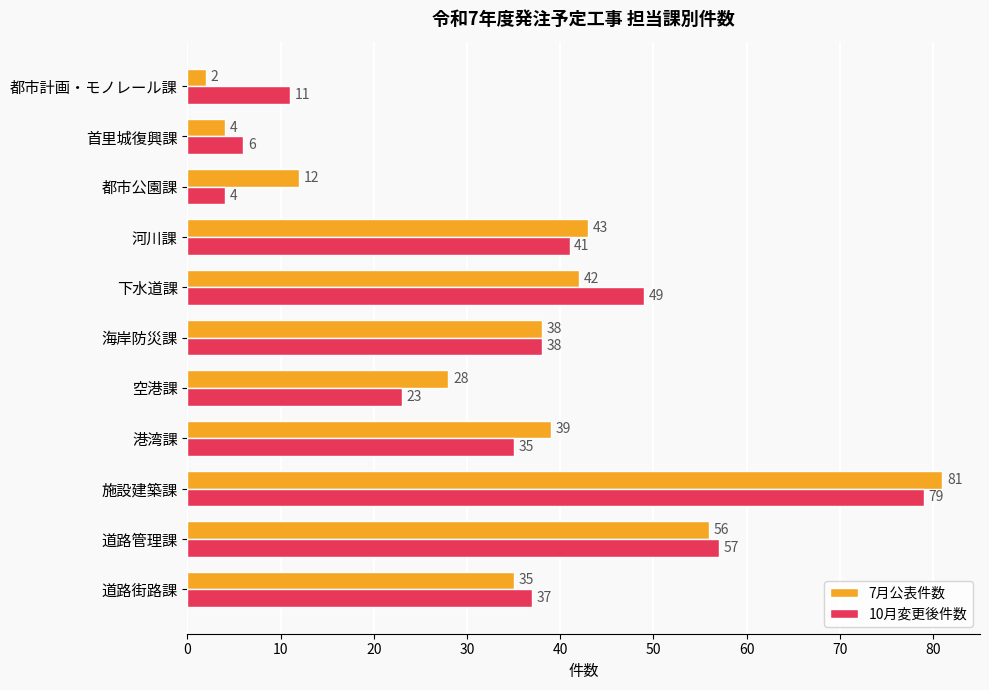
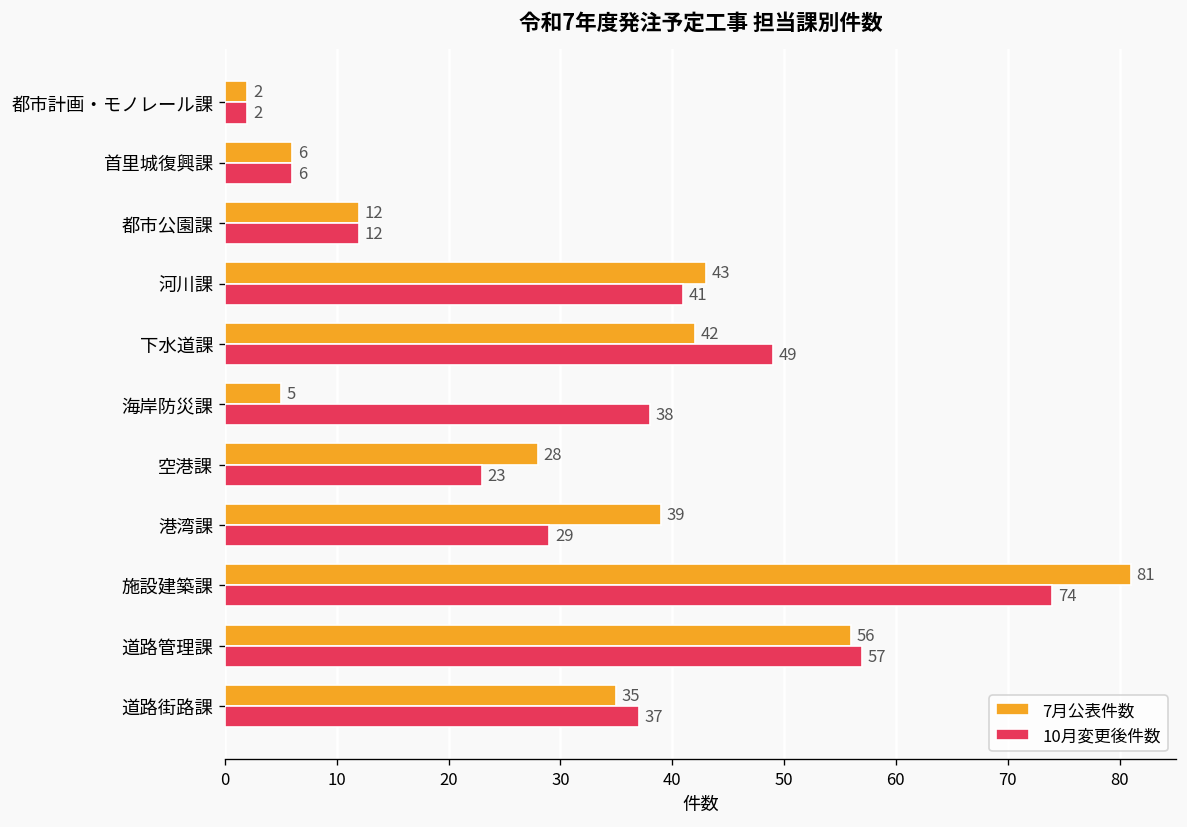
10月変更後件数, 都市計画・モノレール課: 11 -> 2
7月公表件数, 首里城復興課: 4 -> 6
10月変更後件数, 都市公園課: 4 -> 12
7月公表件数, 海岸防災課: 38 -> 5
10月変更後件数, 港湾課: 35 -> 29
10月変更後件数, 施設建築課: 79 -> 74
